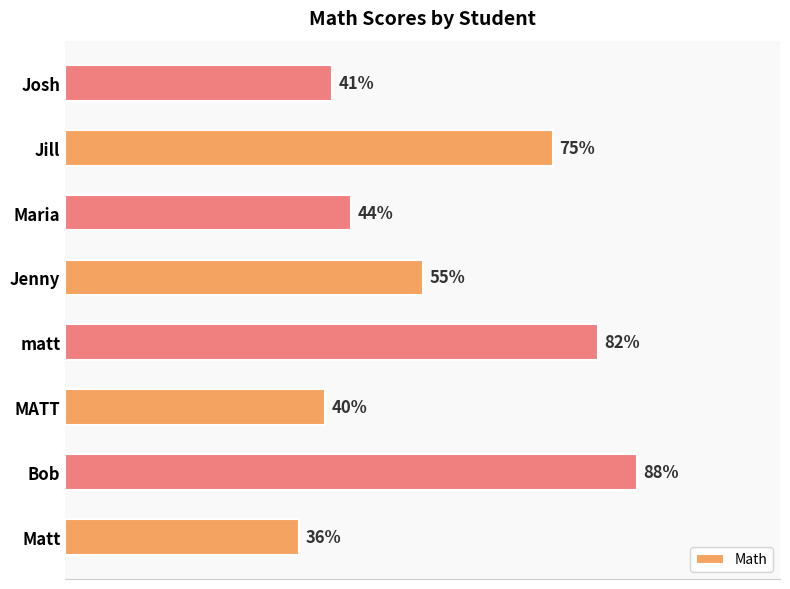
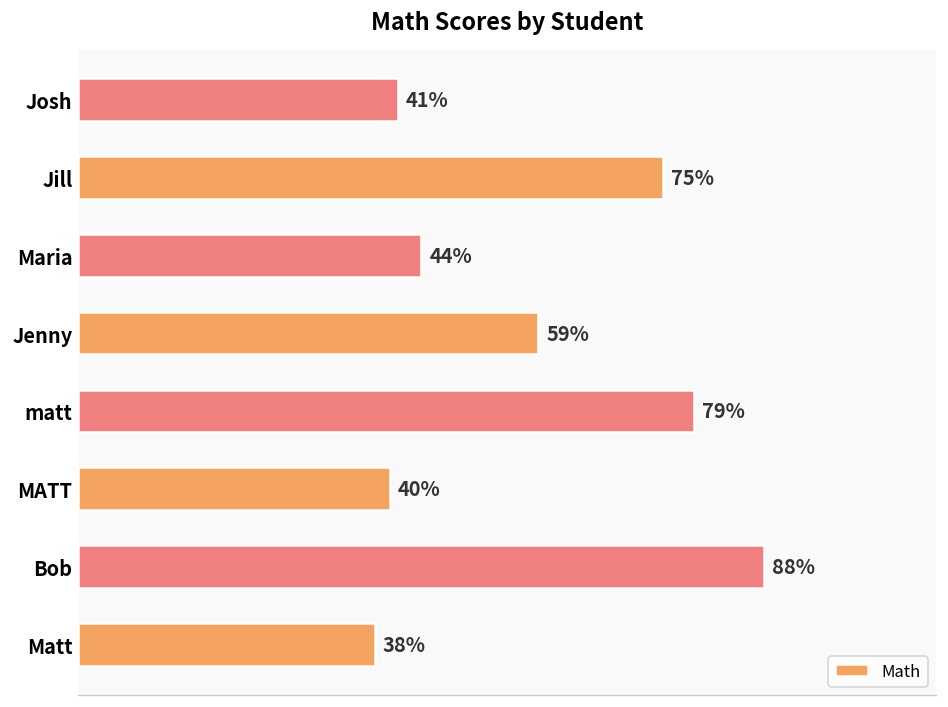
Jenny: 55% -> 59%
matt: 82% -> 79%
Matt: 36% -> 38%
